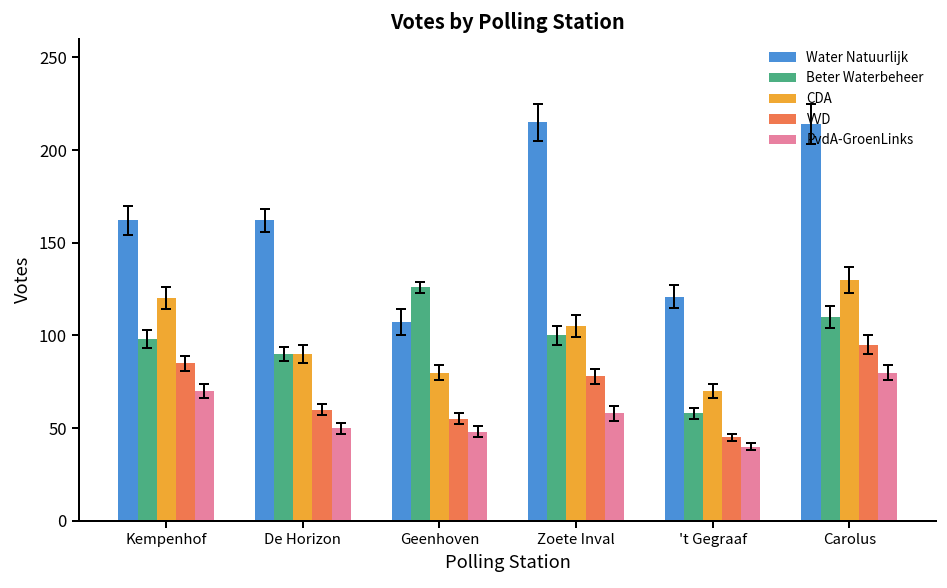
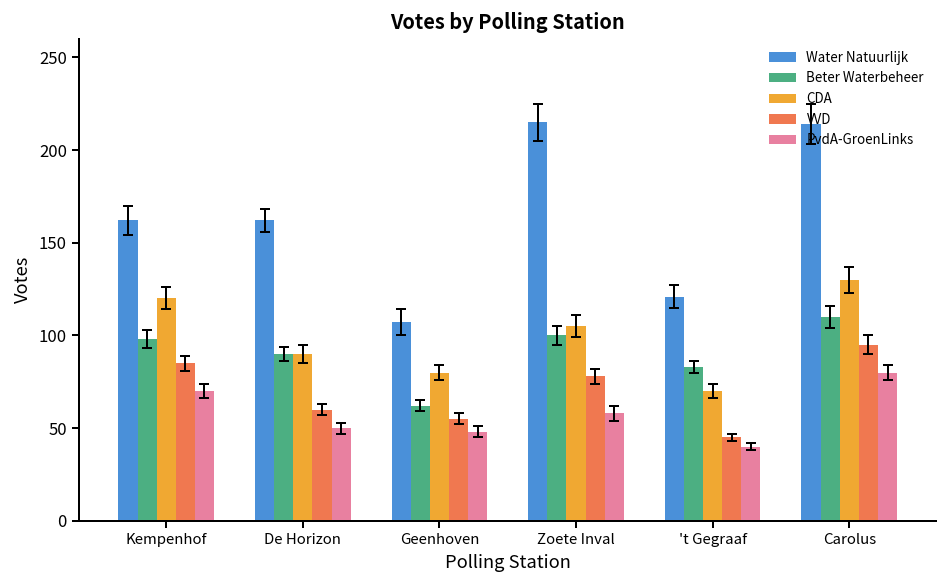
Beter Waterbeheer, Geenhoven: 126 -> 62
Beter Waterbeheer, 't Gegraaf: 58 -> 83
